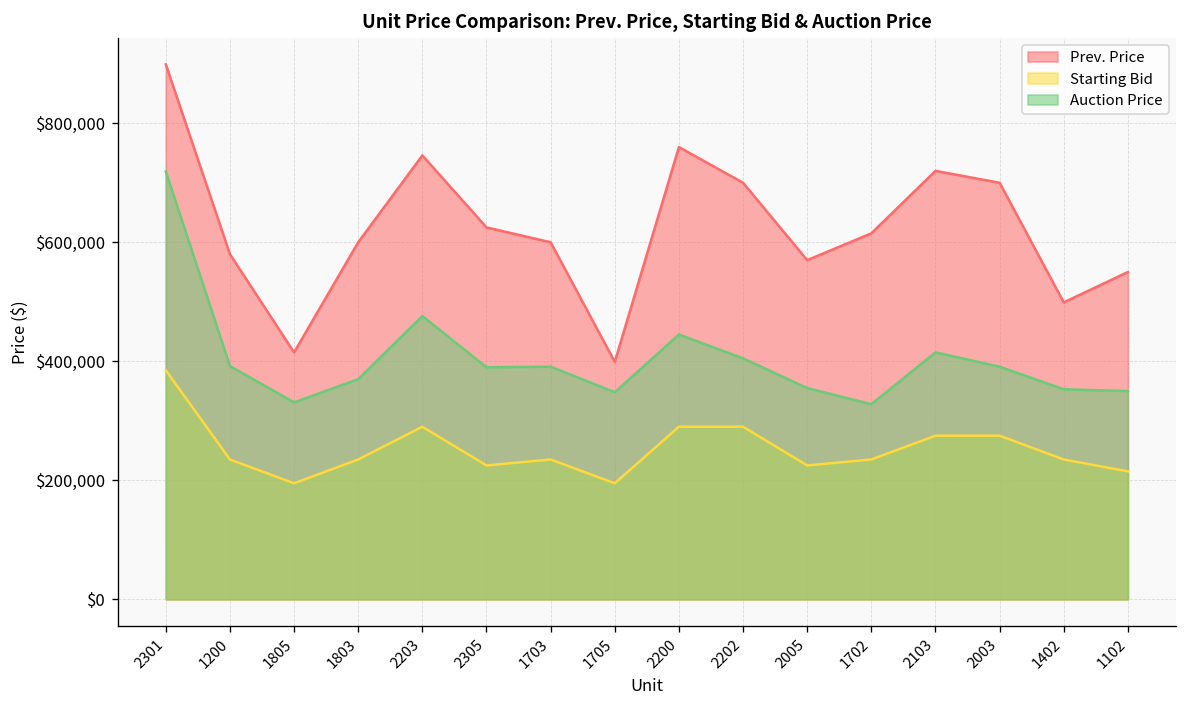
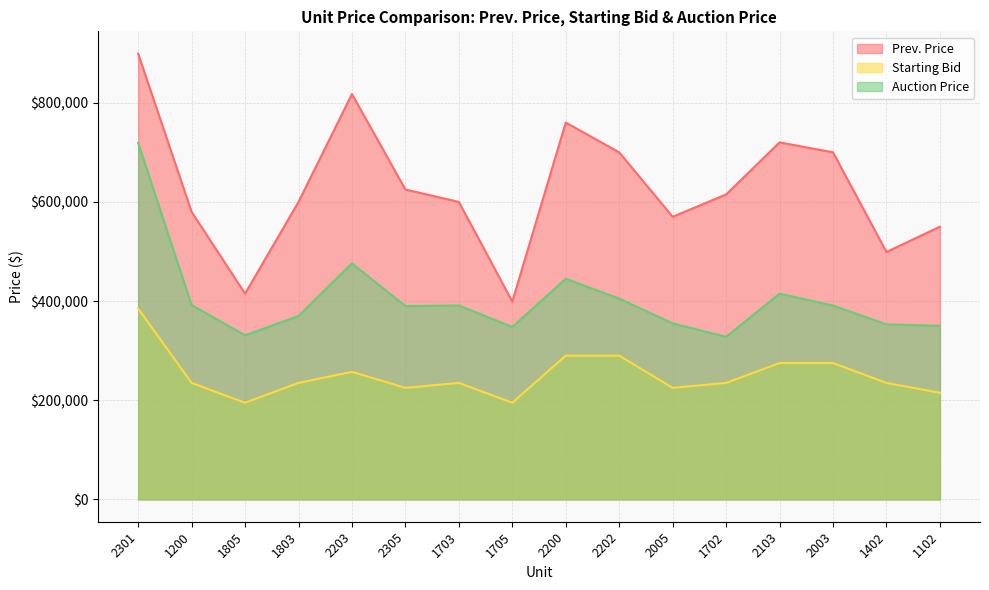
Prev. Price, 2203: $750,000 -> $820,000
Starting Bid, 2203: $290,000 -> $260,000
